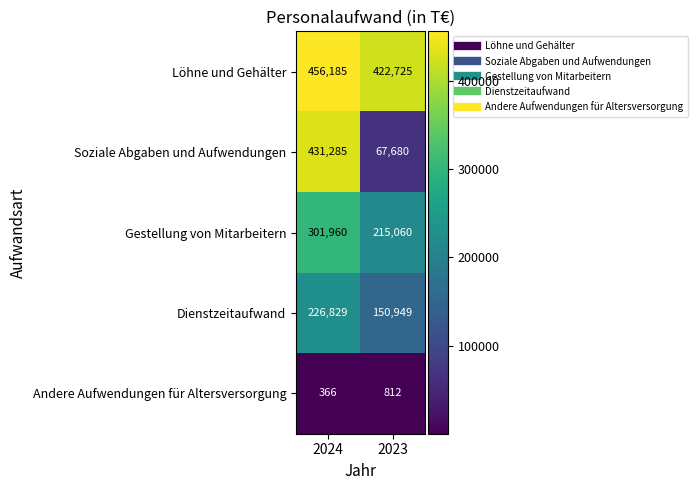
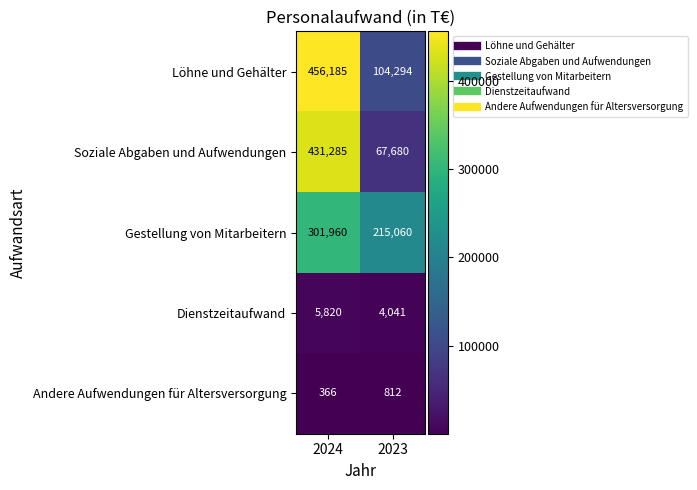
Löhne und Gehälter, 2023: 422,725 -> 104,294
Dienstzeitaufwand, 2024: 226,829 -> 5,820
Dienstzeitaufwand, 2023: 150,949 -> 4,041
